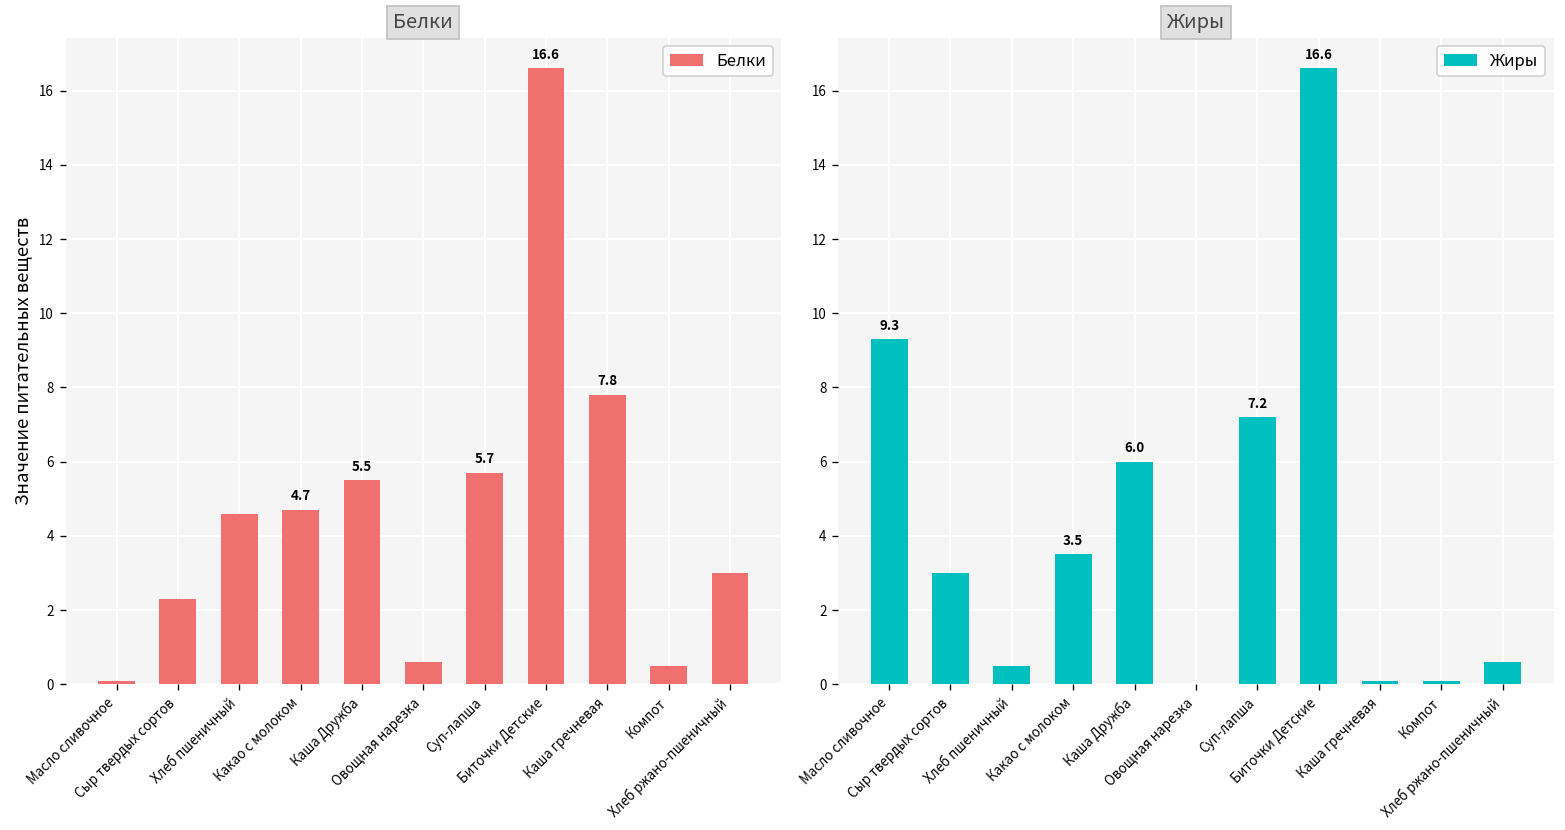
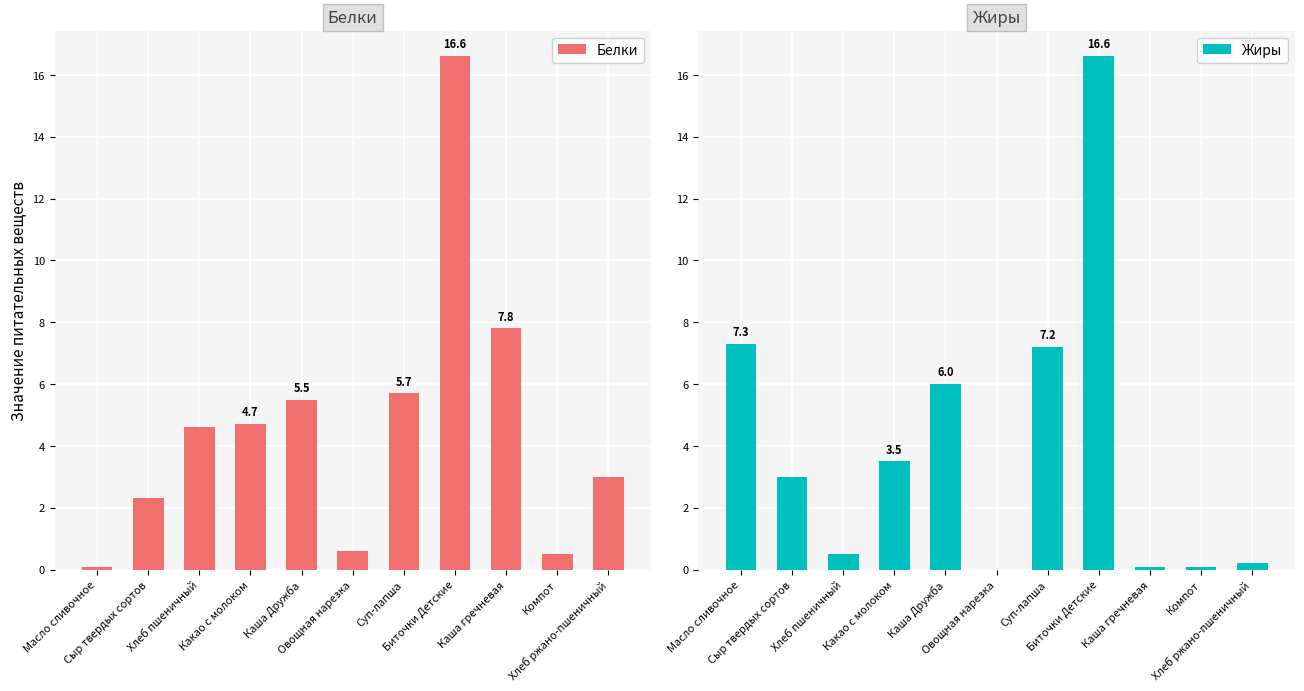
Жиры, Масло сливочное: 9.3 -> 7.3
Жиры, Хлеб ржано-пшеничный: 0.6 -> 0.2
